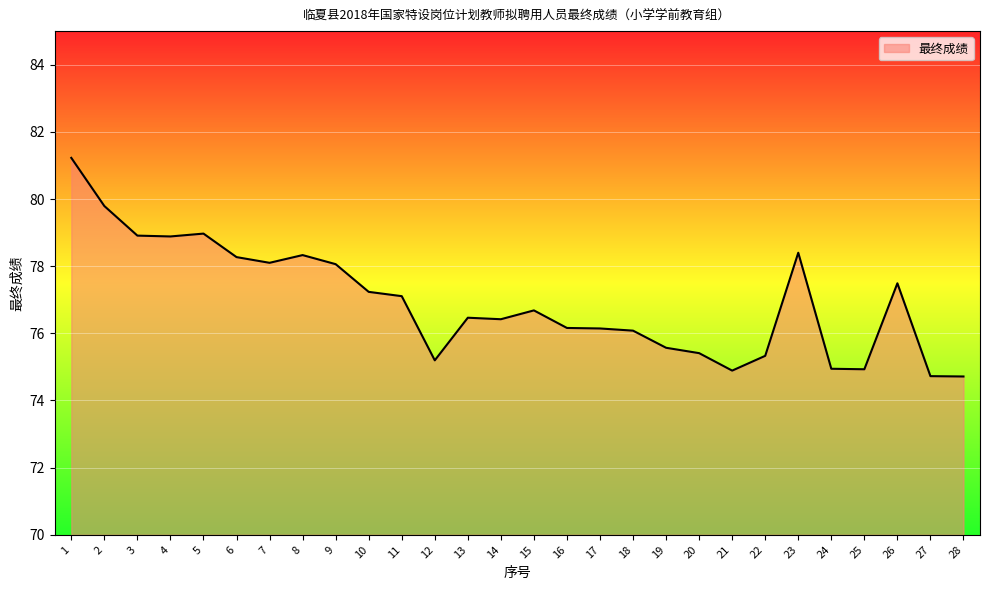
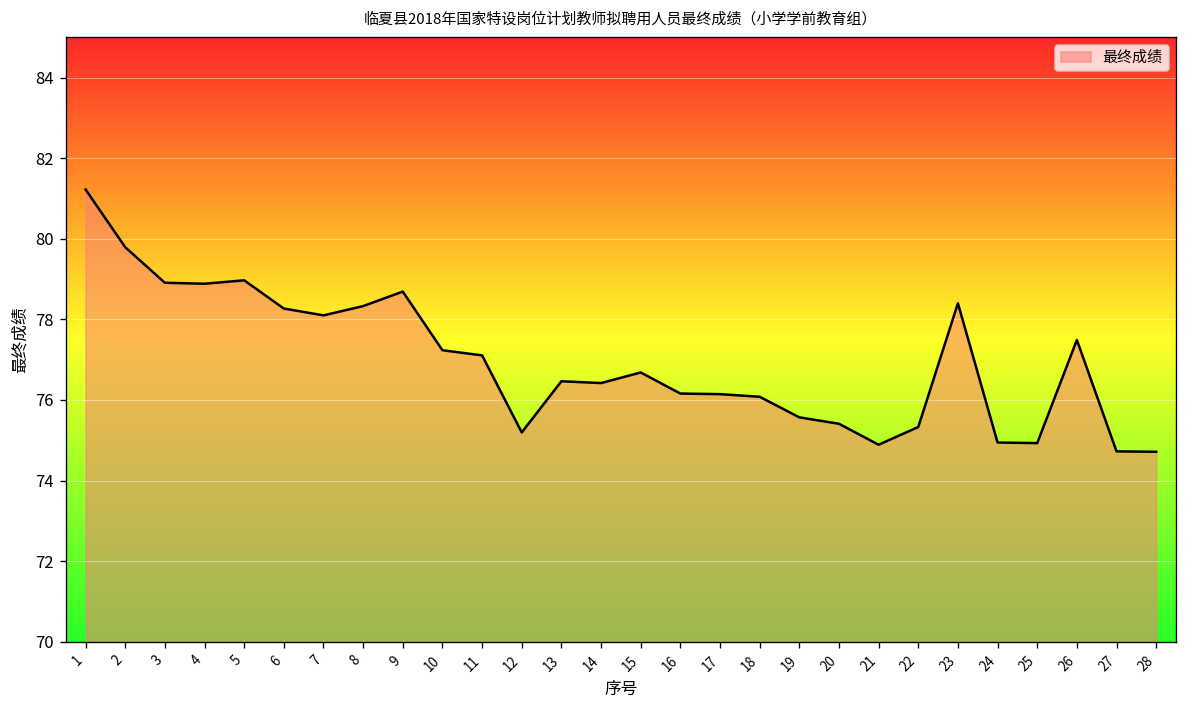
9: 78.1 -> 78.7
